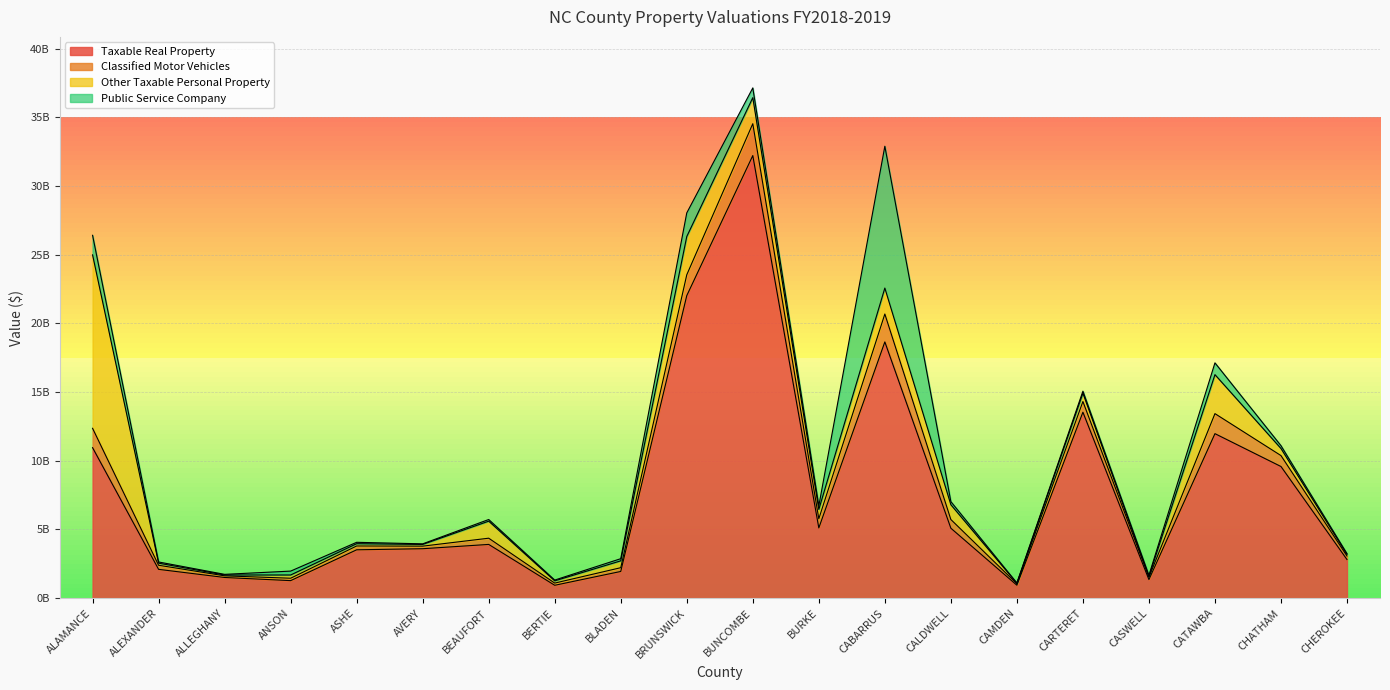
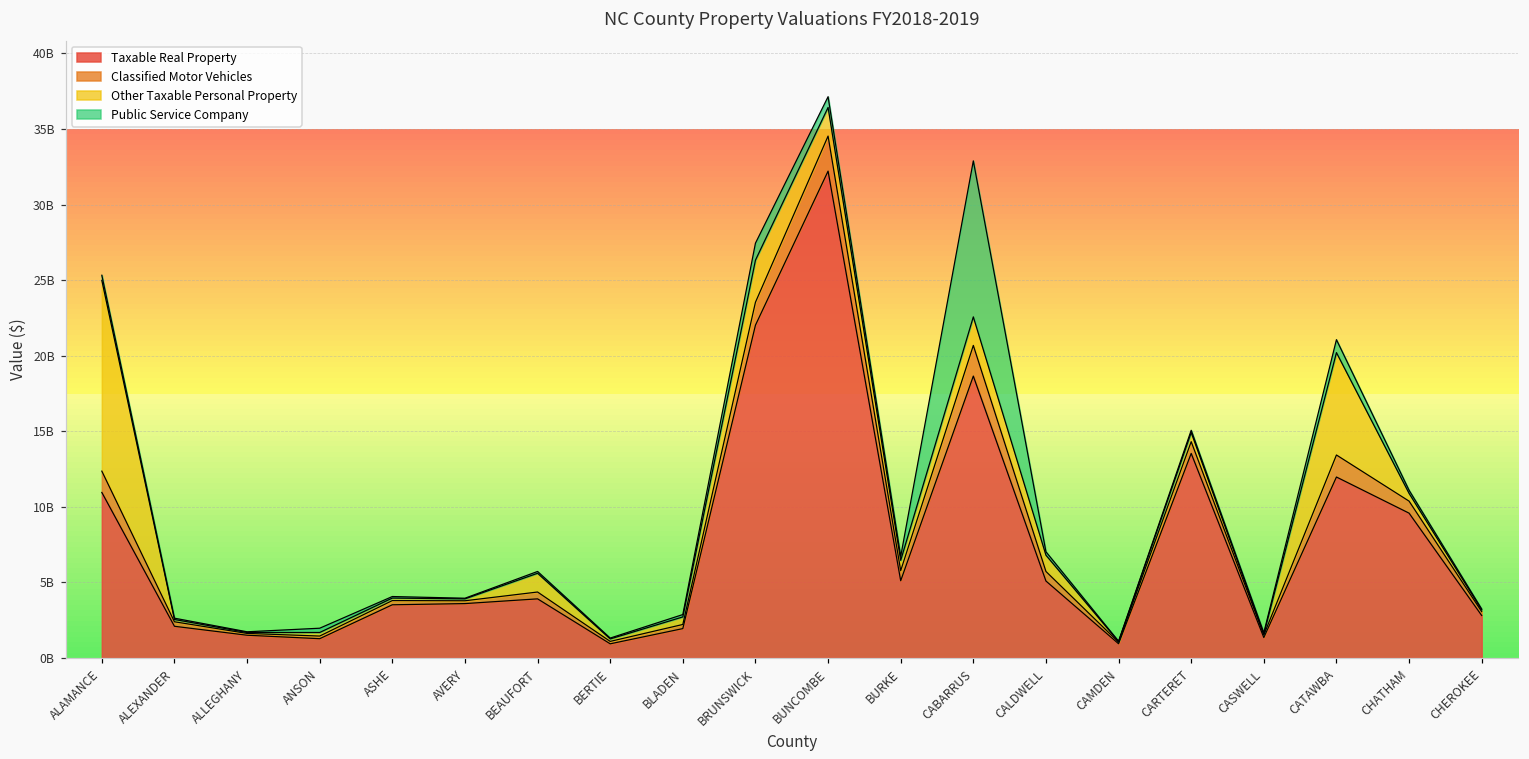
Public Service Company, ALAMANCE: 1400000000 -> 300000000
Public Service Company, BRUNSWICK: 1700000000 -> 1100000000
Other Taxable Personal Property, CATAWBA: 2800000000 -> 6800000000
